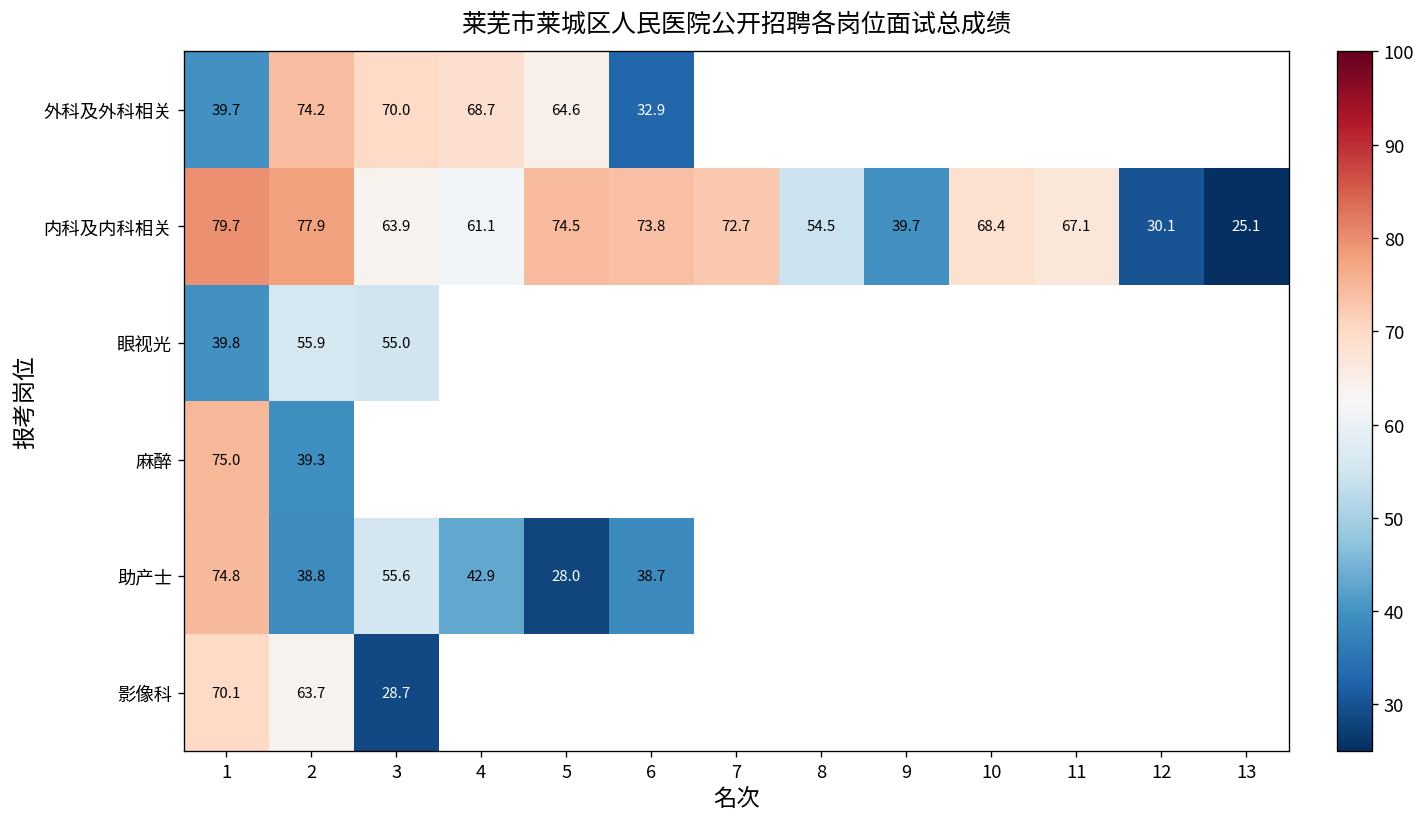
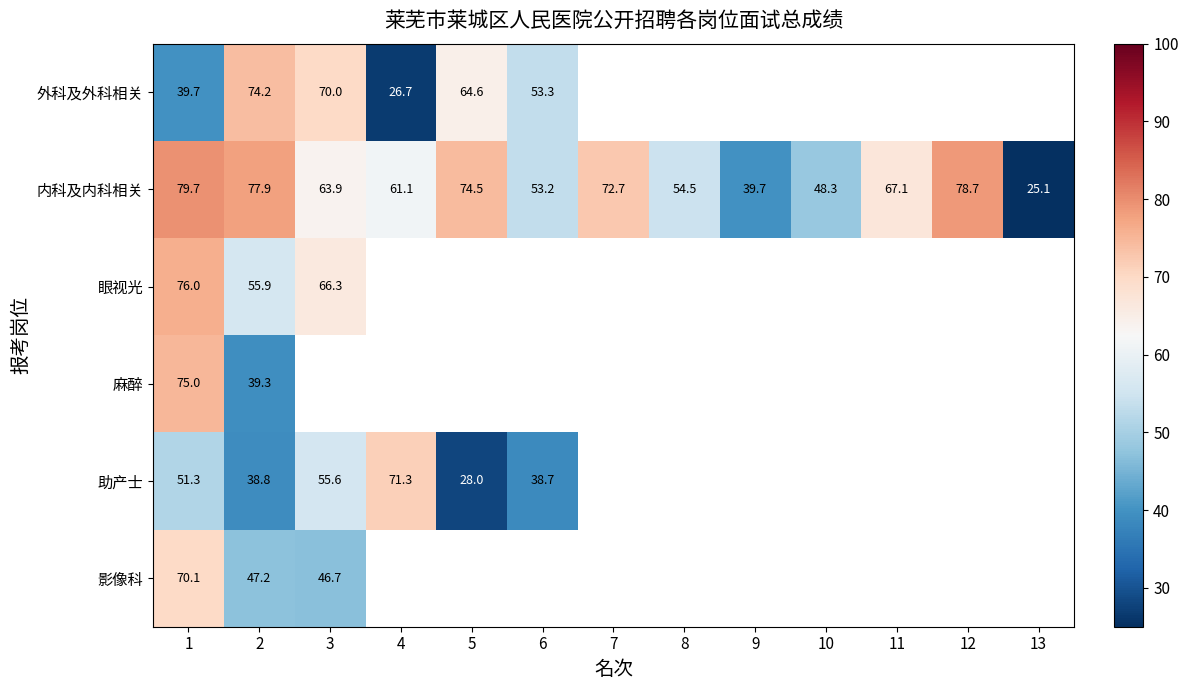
外科及外科相关, 4: 68.7 -> 26.7
外科及外科相关, 6: 32.9 -> 53.3
内科及内科相关, 6: 73.8 -> 53.2
内科及内科相关, 10: 68.4 -> 48.3
内科及内科相关, 12: 30.1 -> 78.7
眼视光, 1: 39.8 -> 76.0
眼视光, 3: 55.0 -> 66.3
助产士, 1: 74.8 -> 51.3
助产士, 4: 42.9 -> 71.3
影像科, 2: 63.7 -> 47.2
影像科, 3: 28.7 -> 46.7
